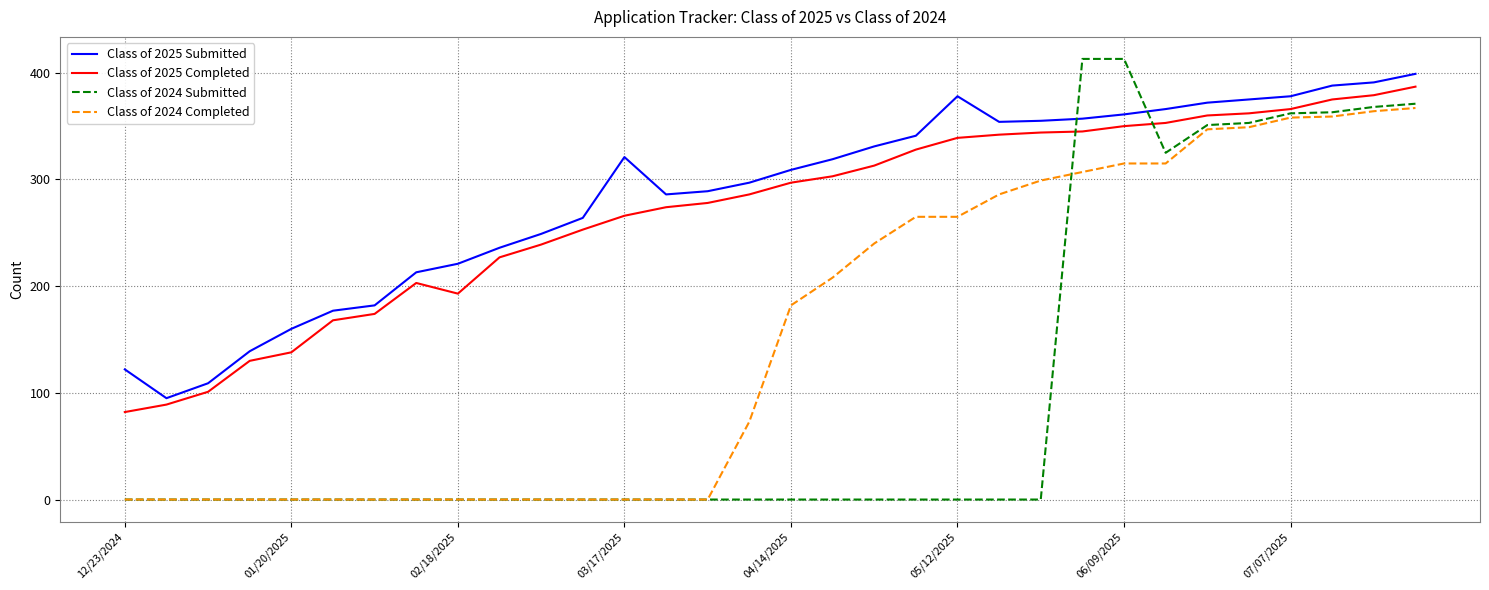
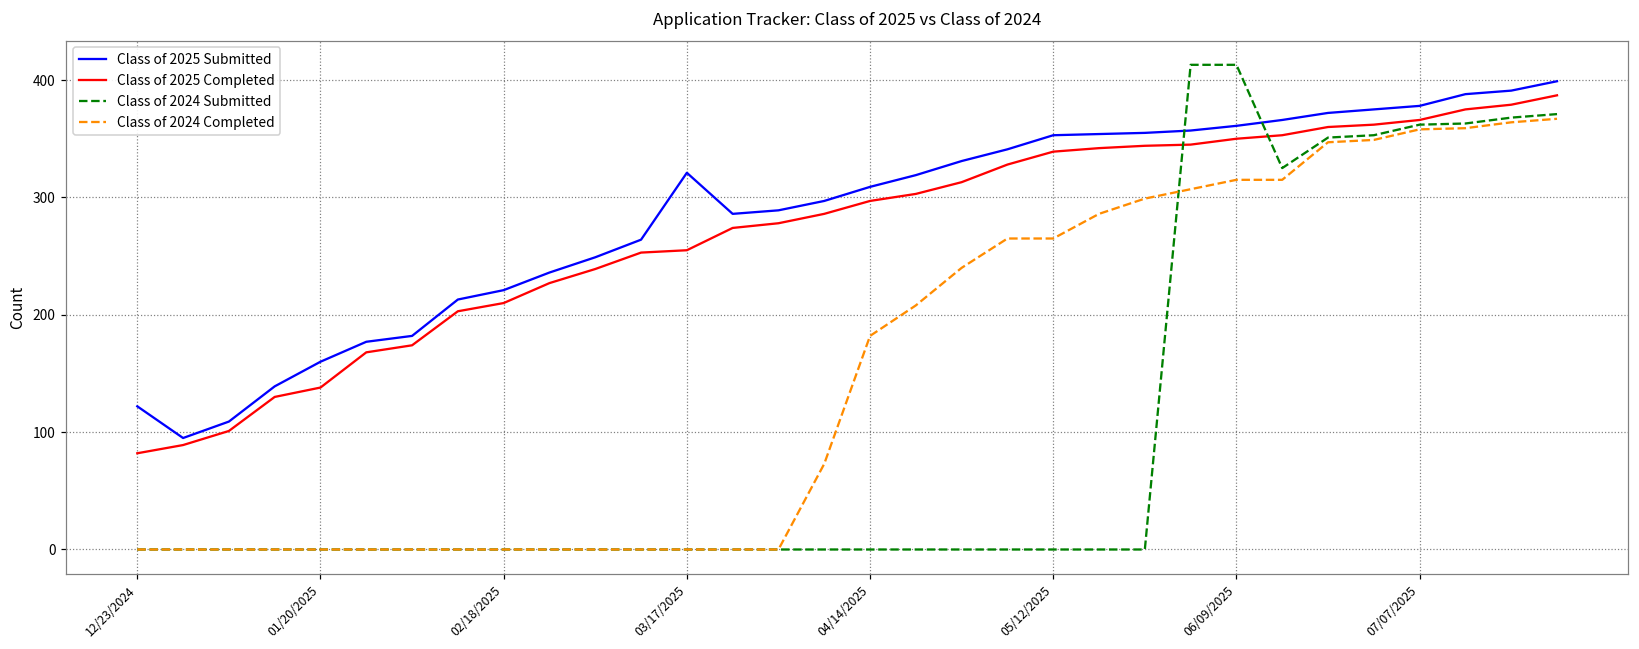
Class of 2025 Completed, 02/18/2025: 193 -> 210
Class of 2025 Completed, 03/17/2025: 266 -> 255
Class of 2025 Submitted, 05/12/2025: 378 -> 353
